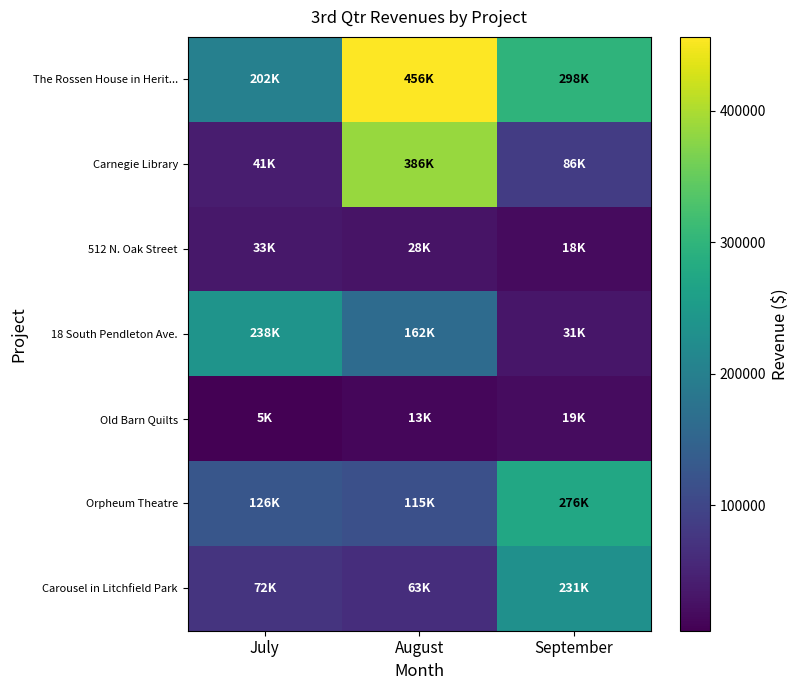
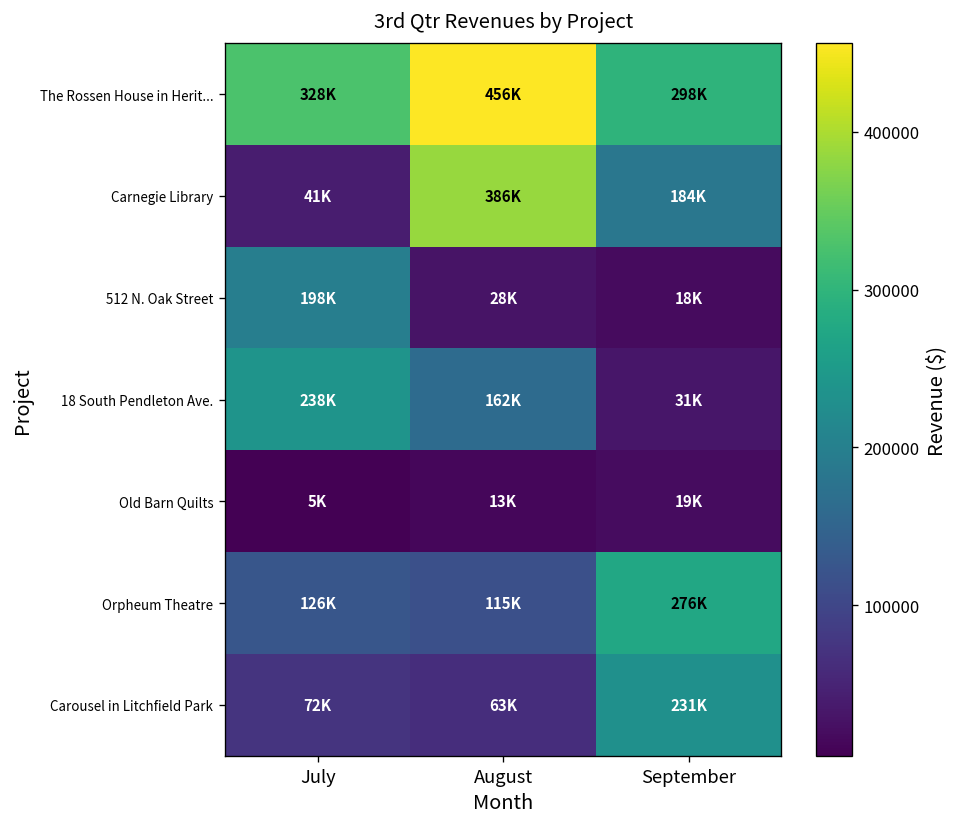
The Rossen House in Herit..., July: 202K -> 328K
Carnegie Library, September: 86K -> 184K
512 N. Oak Street, July: 33K -> 198K
